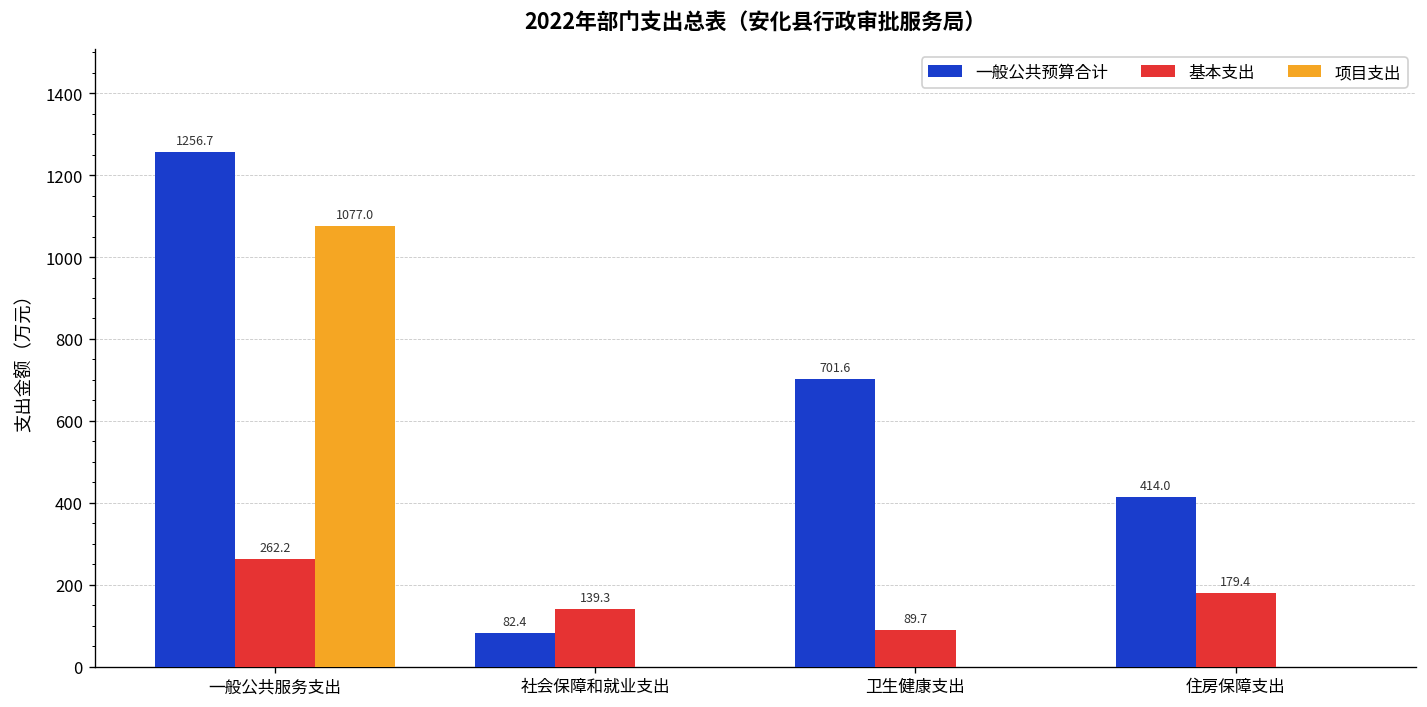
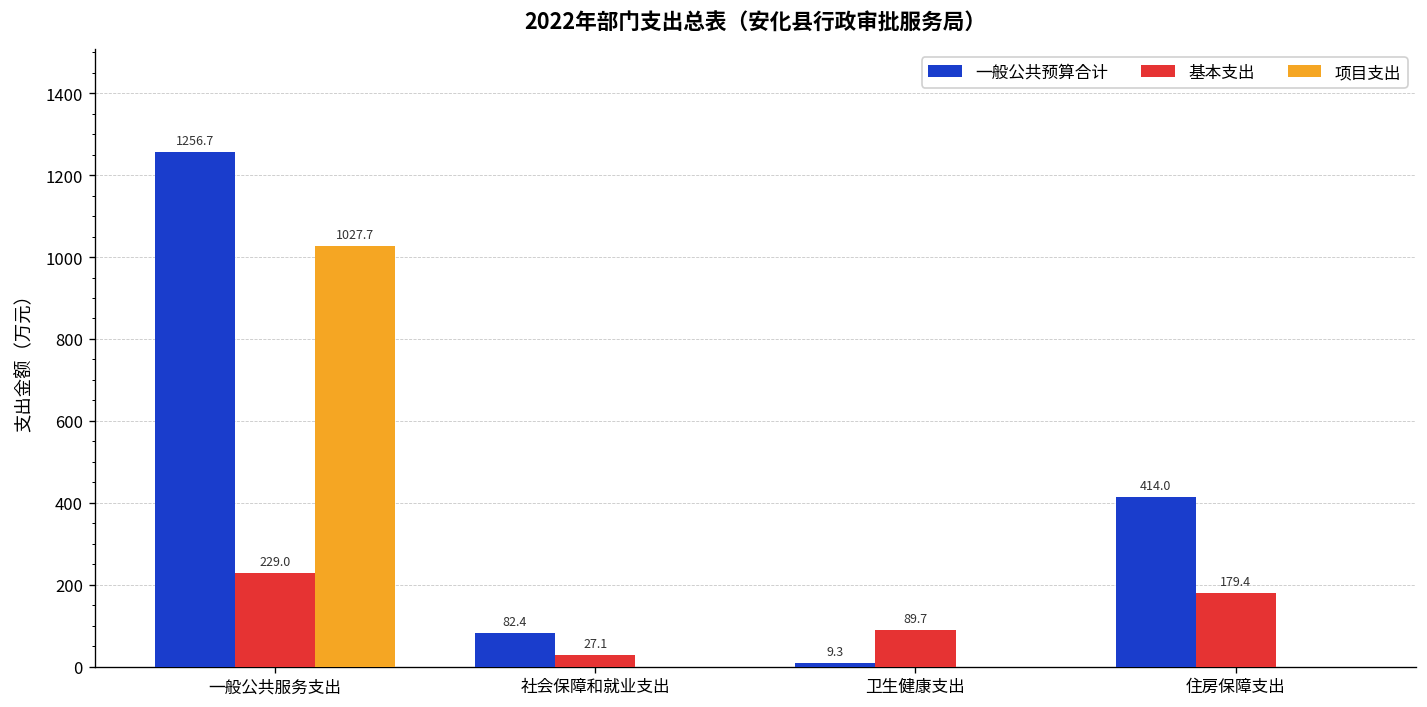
基本支出, 一般公共服务支出: 262.2 -> 229.0
项目支出, 一般公共服务支出: 1077.0 -> 1027.7
基本支出, 社会保障和就业支出: 139.3 -> 27.1
一般公共预算合计, 卫生健康支出: 701.6 -> 9.3
